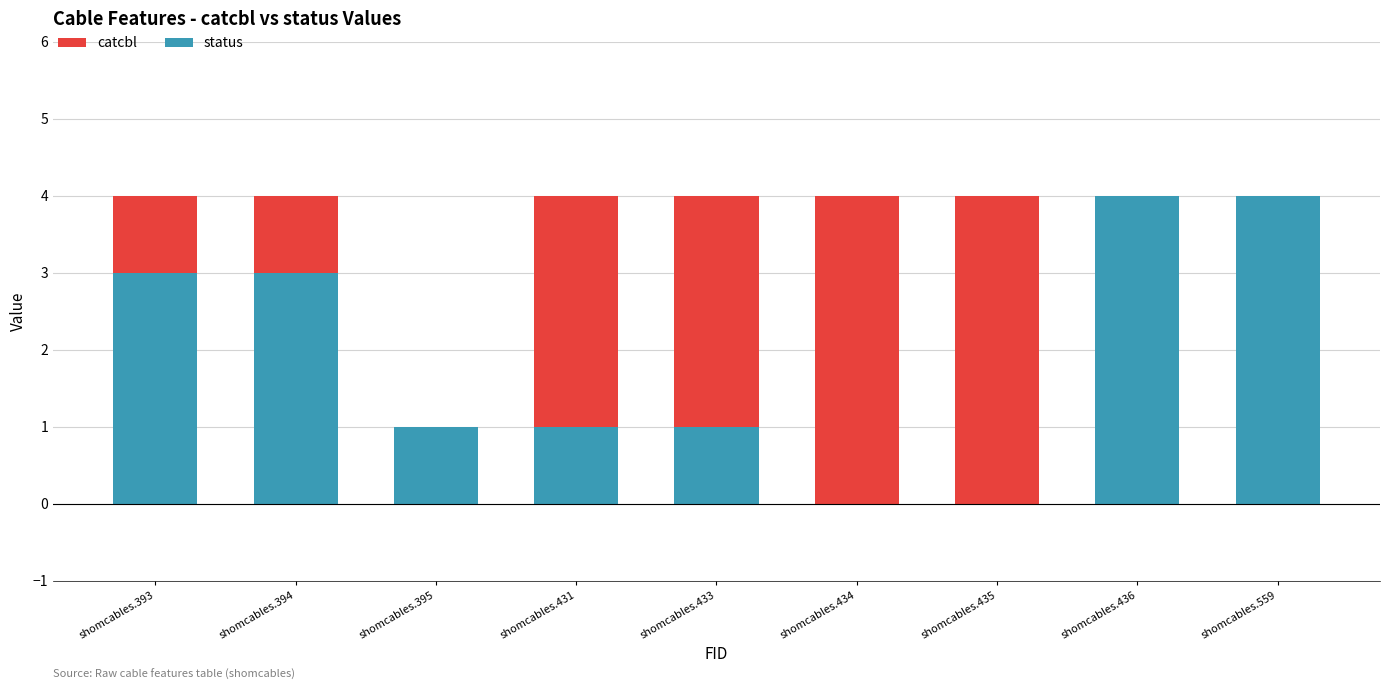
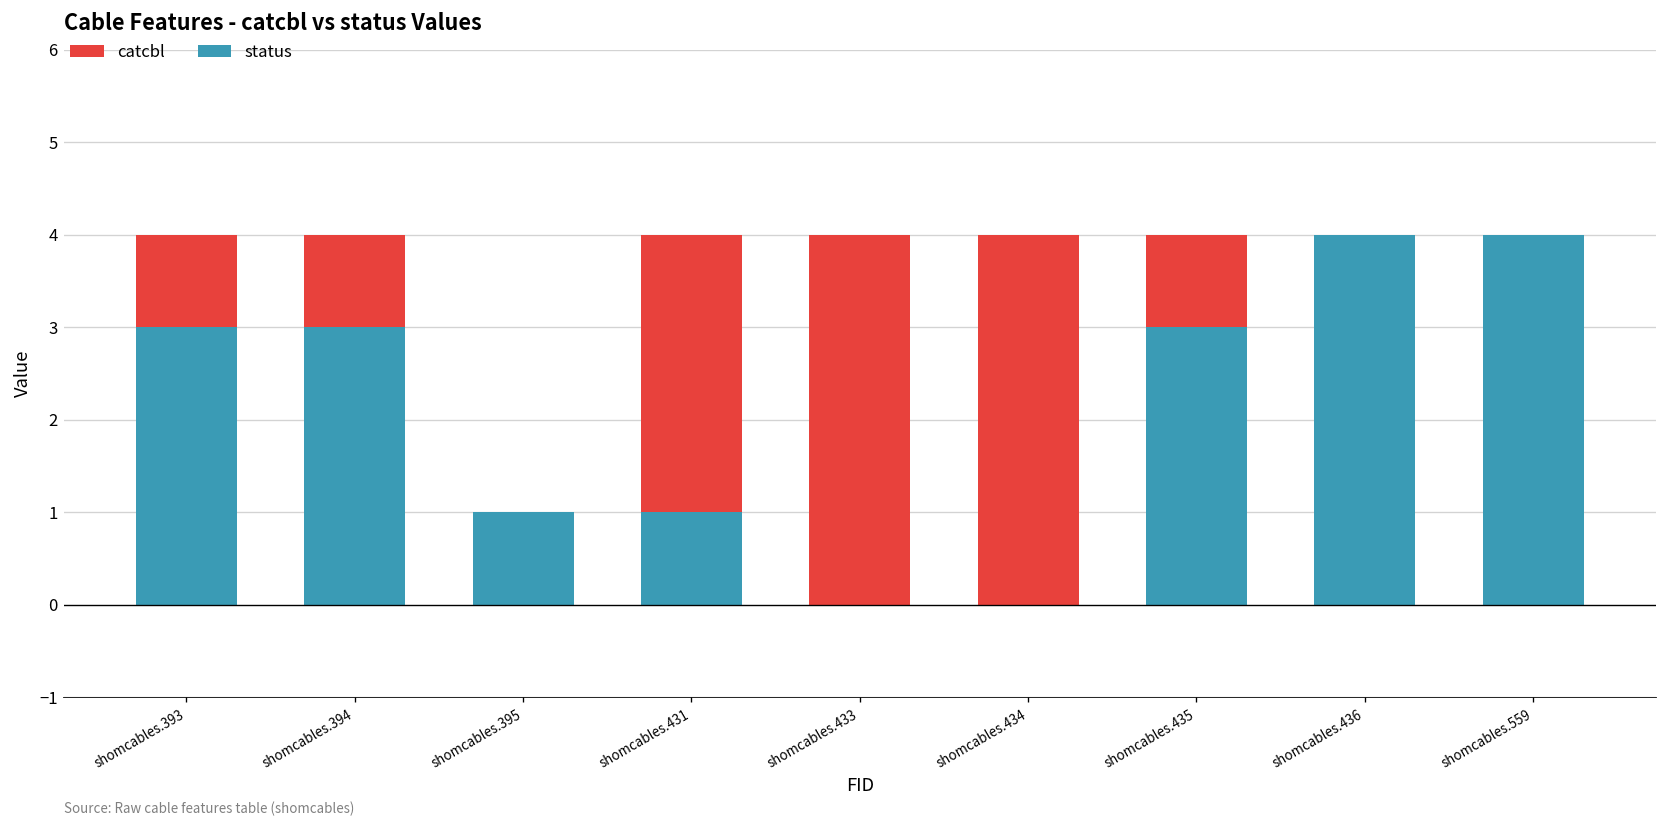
status, shomcables.433: 1 -> 0
status, shomcables.435: 0 -> 3
